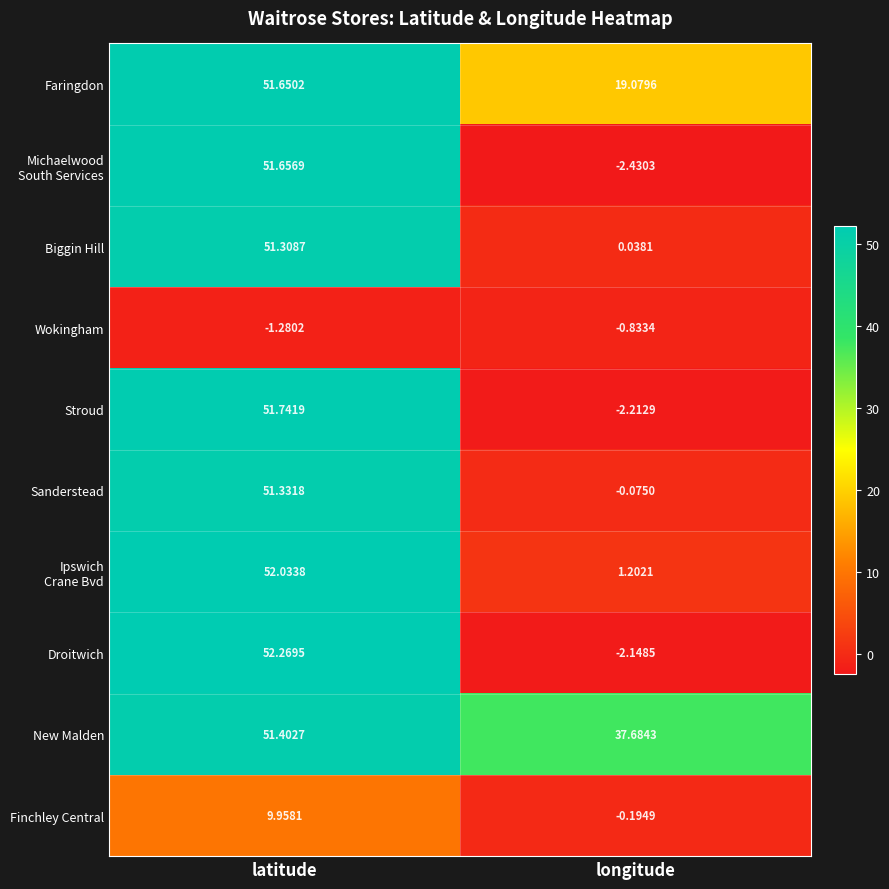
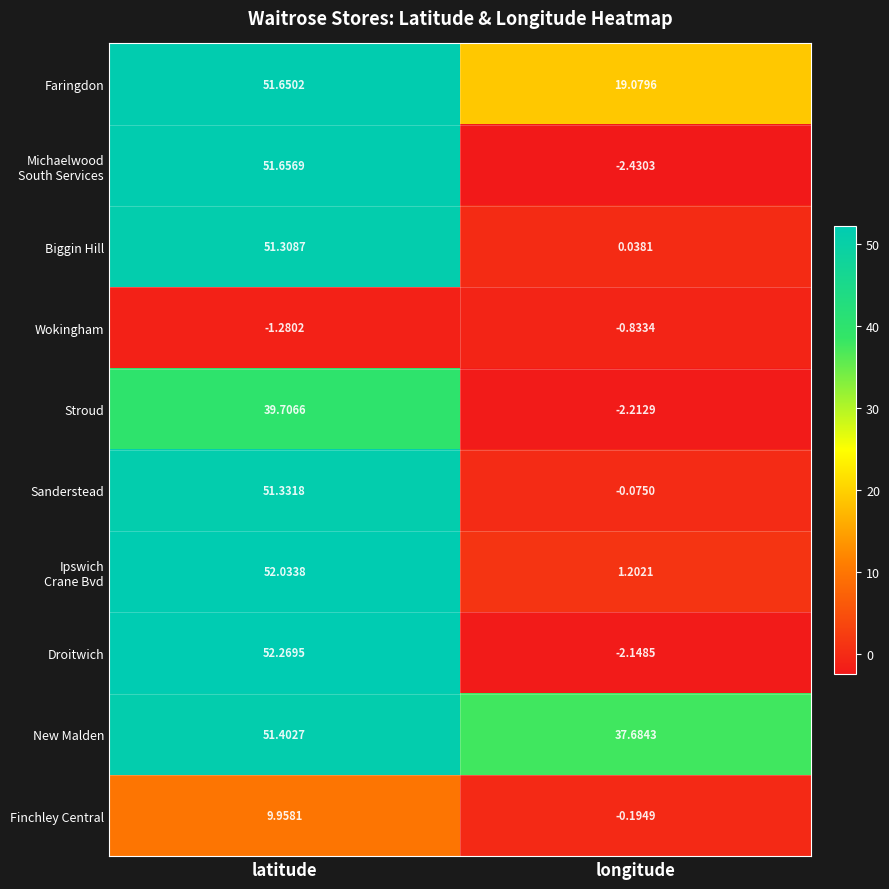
Stroud, latitude: 51.7419 -> 39.7066
